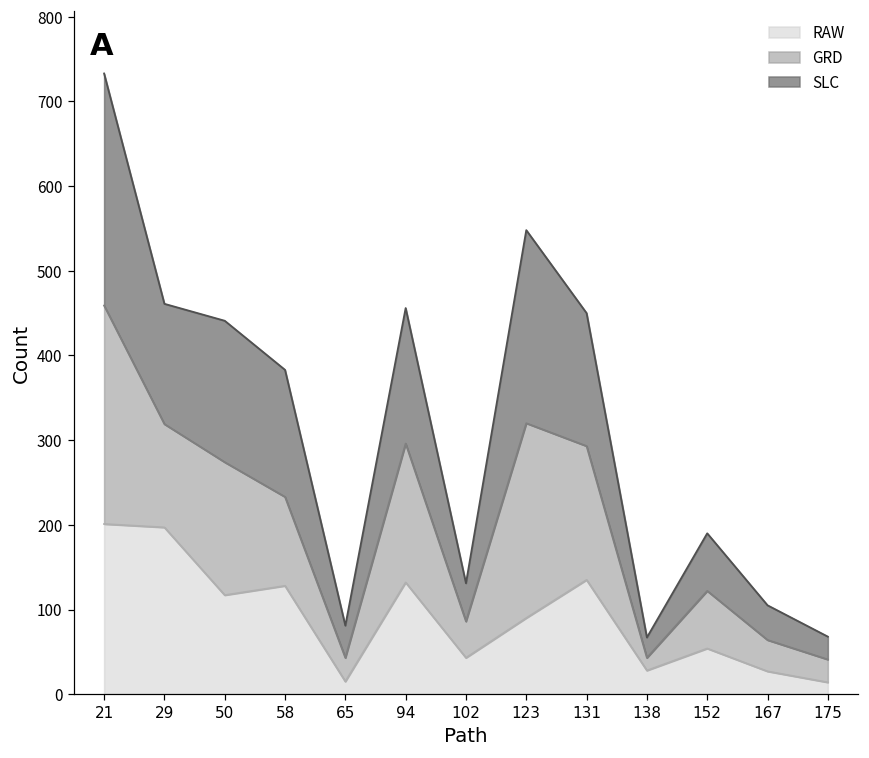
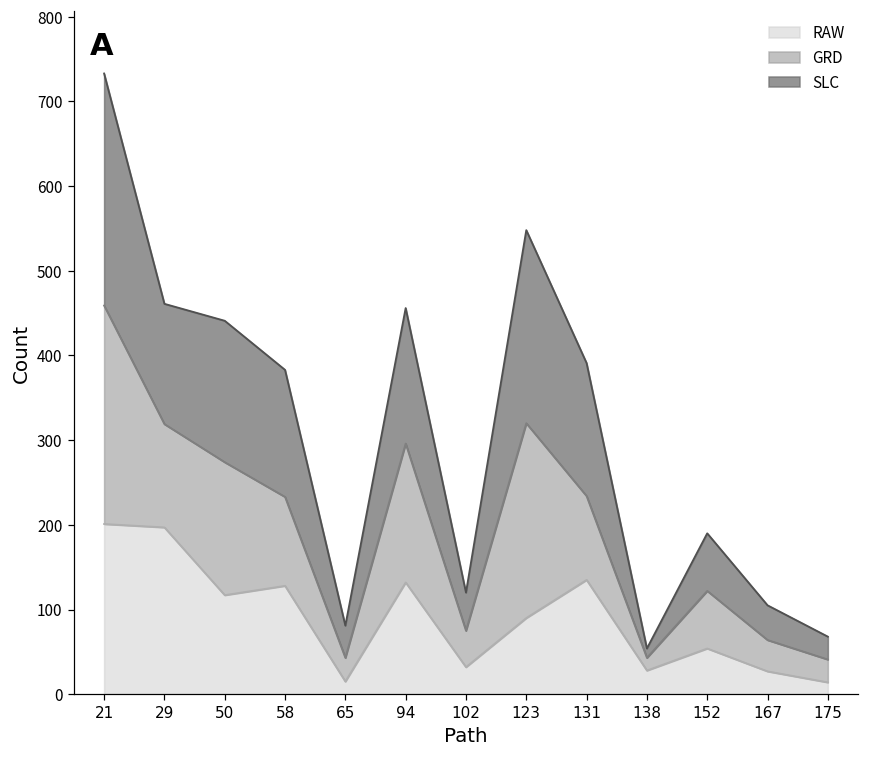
RAW, 102: 40 -> 30
GRD, 131: 160 -> 100
SLC, 138: 20 -> 10
